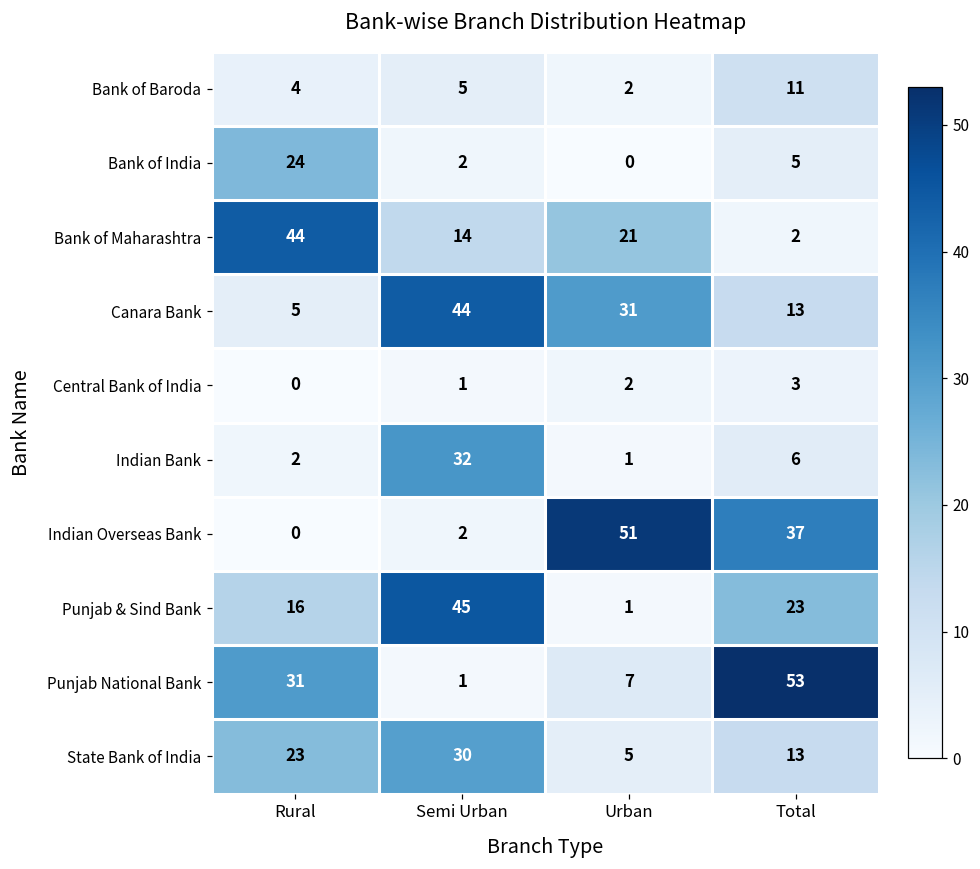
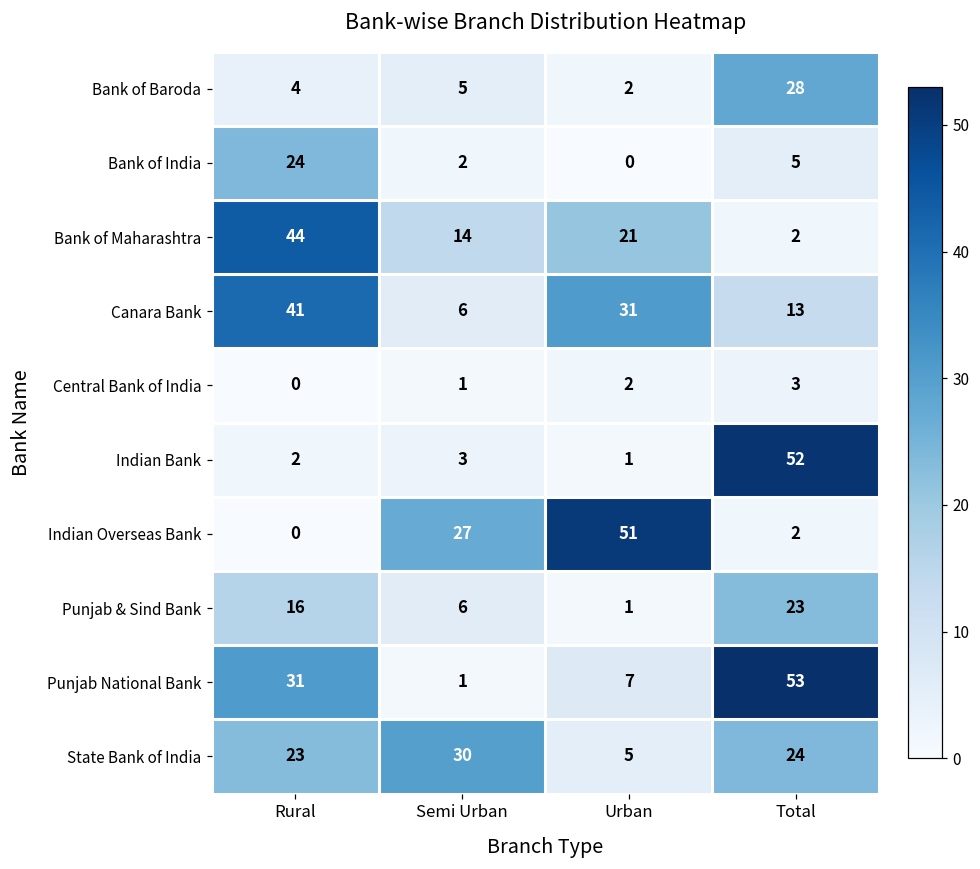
Bank of Baroda, Total: 11 -> 28
Canara Bank, Rural: 5 -> 41
Canara Bank, Semi Urban: 44 -> 6
Indian Bank, Semi Urban: 32 -> 3
Indian Bank, Total: 6 -> 52
Indian Overseas Bank, Semi Urban: 2 -> 27
Indian Overseas Bank, Total: 37 -> 2
Punjab & Sind Bank, Semi Urban: 45 -> 6
State Bank of India, Total: 13 -> 24
